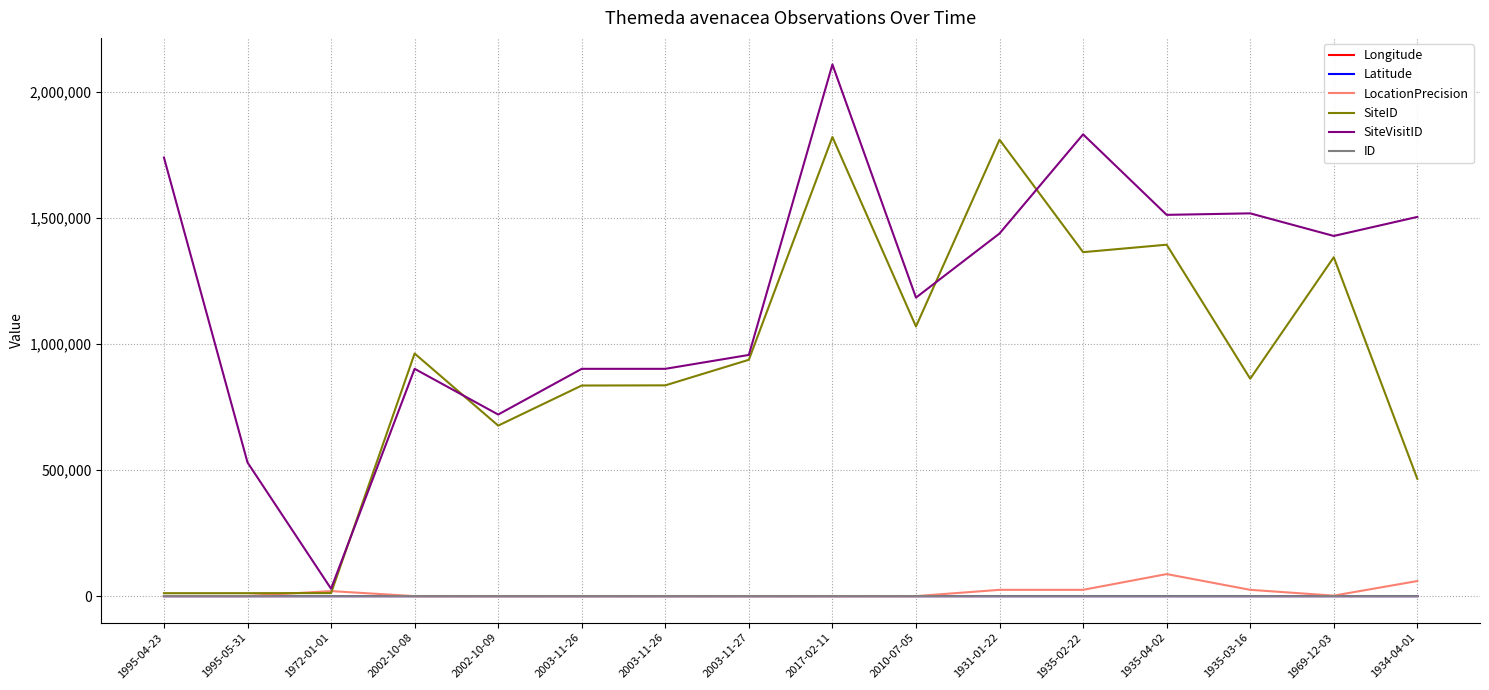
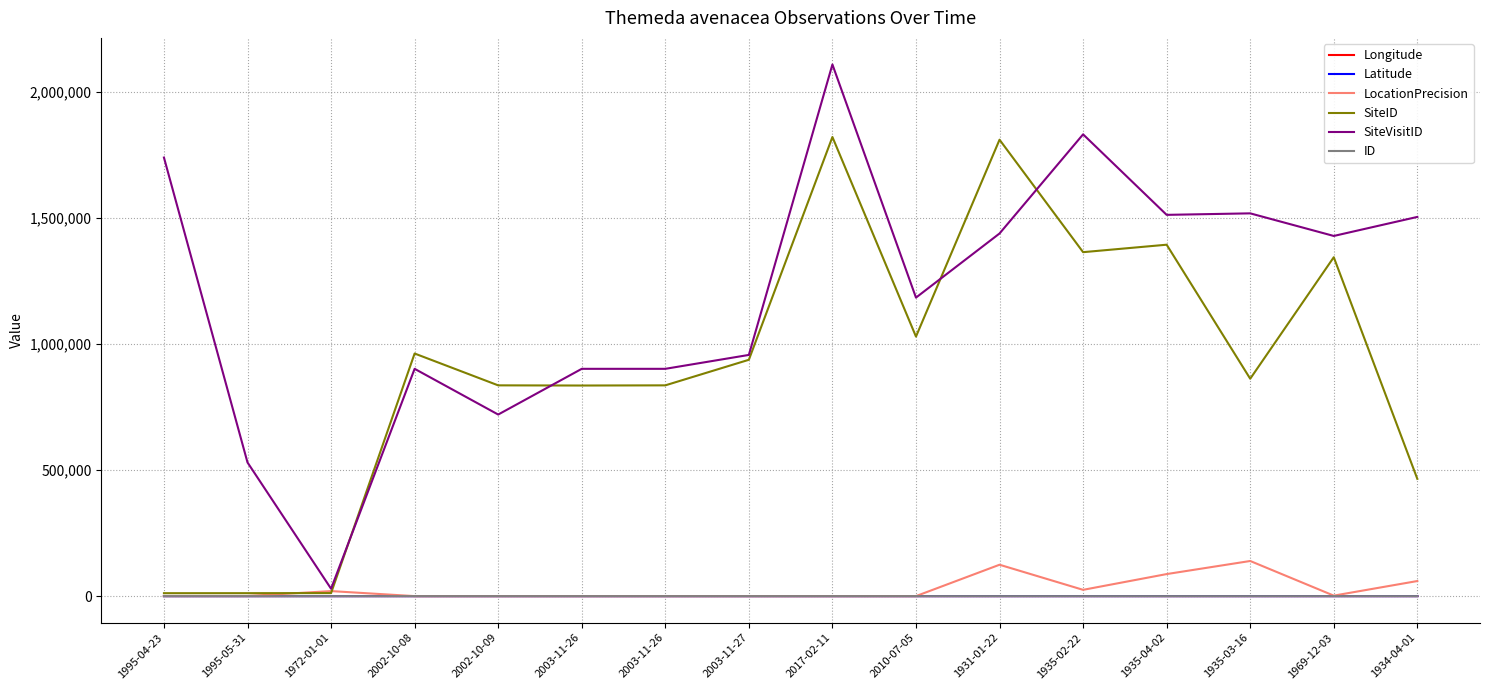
SiteID, 2002-10-09: 680,000 -> 840,000
SiteID, 2010-07-05: 1,070,000 -> 1,030,000
LocationPrecision, 1931-01-22: 30,000 -> 120,000
LocationPrecision, 1935-03-16: 30,000 -> 140,000
